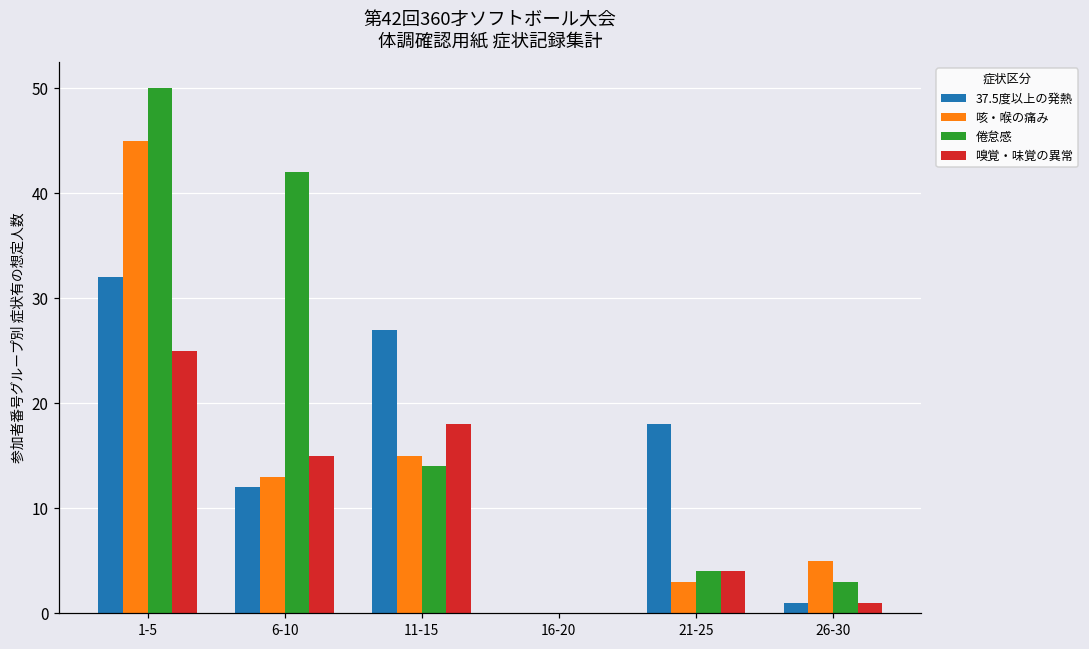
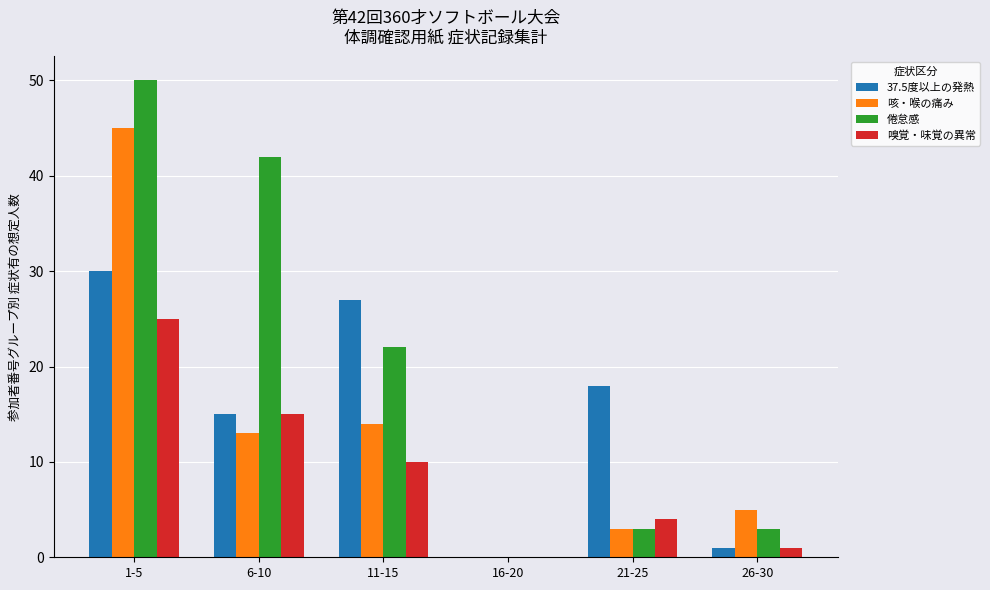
37.5度以上の発熱, 1-5: 32 -> 30
37.5度以上の発熱, 6-10: 12 -> 15
咳・喉の痛み, 11-15: 15 -> 14
倦怠感, 11-15: 14 -> 22
嗅覚・味覚の異常, 11-15: 18 -> 10
倦怠感, 21-25: 4 -> 3
